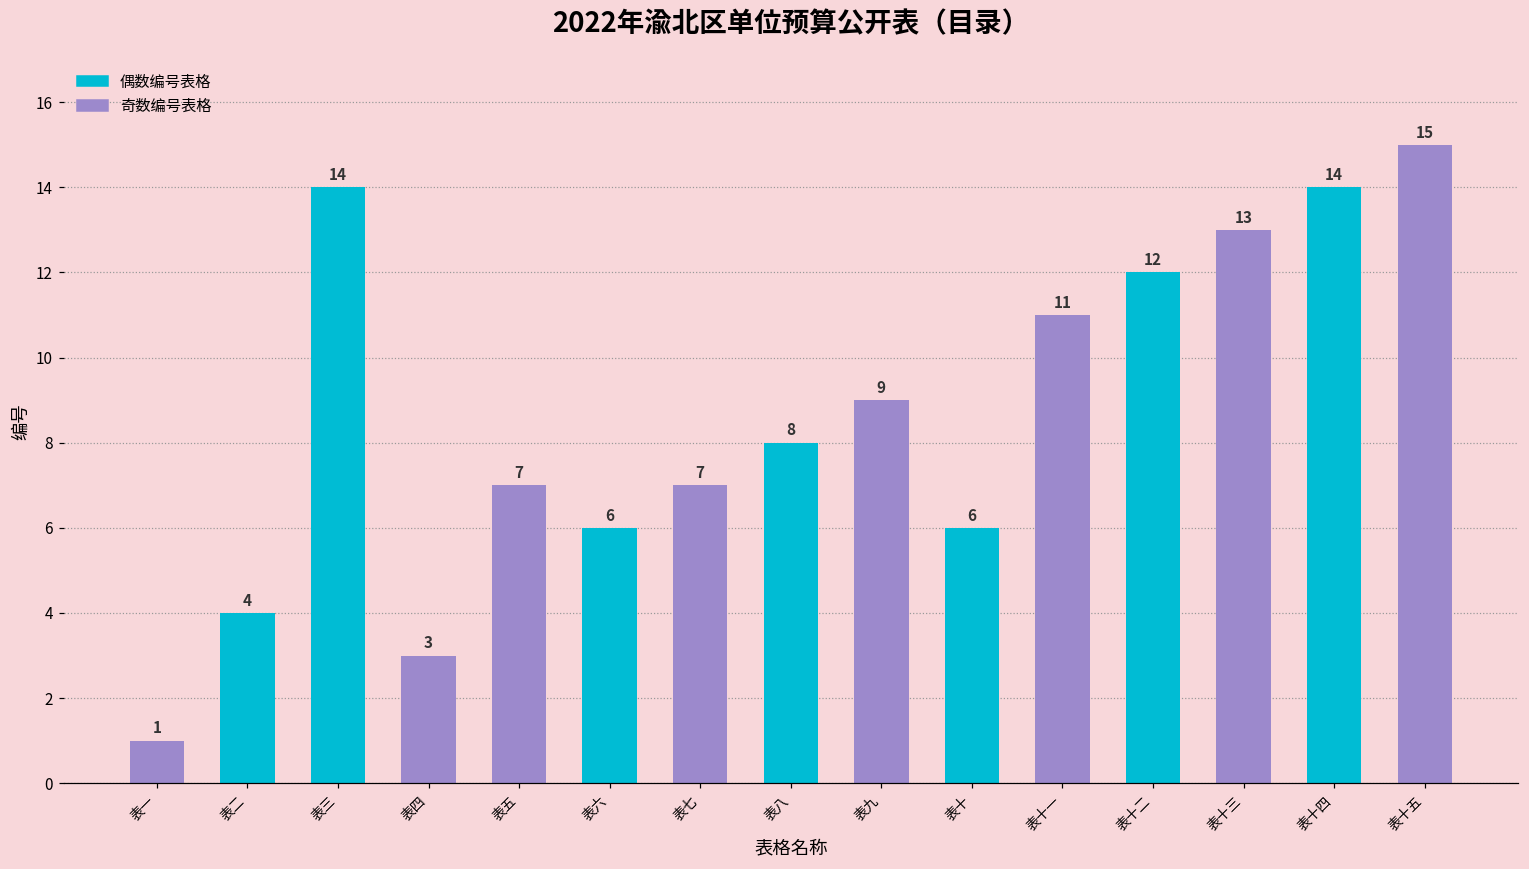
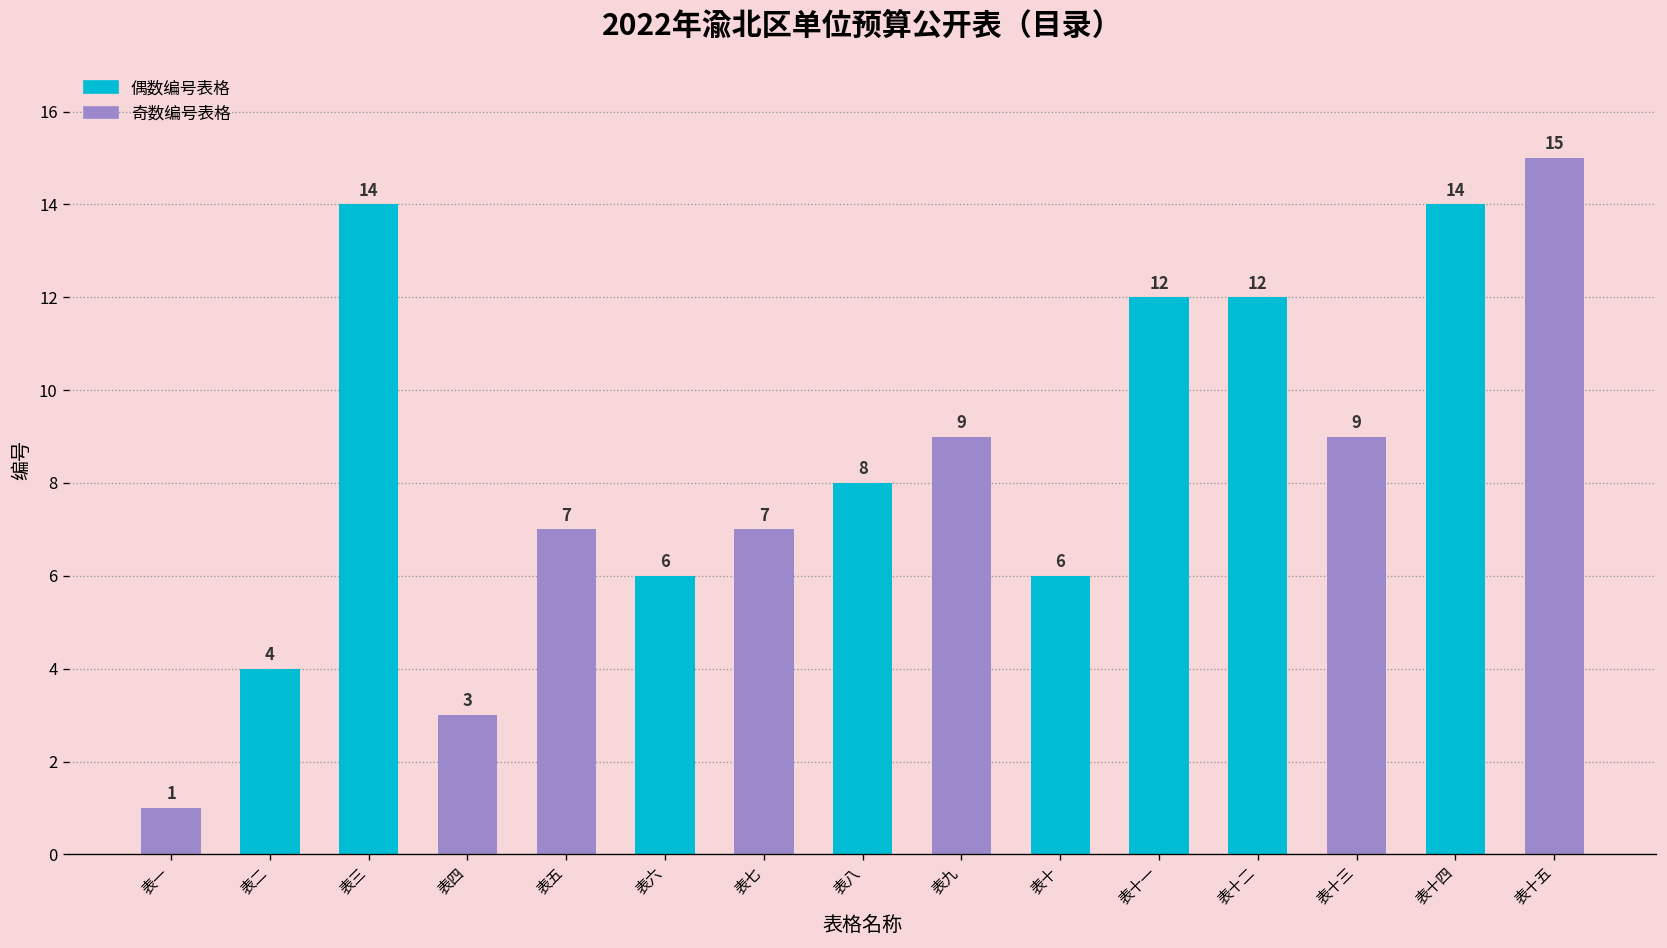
表十一: 11 -> 12
表十三: 13 -> 9
